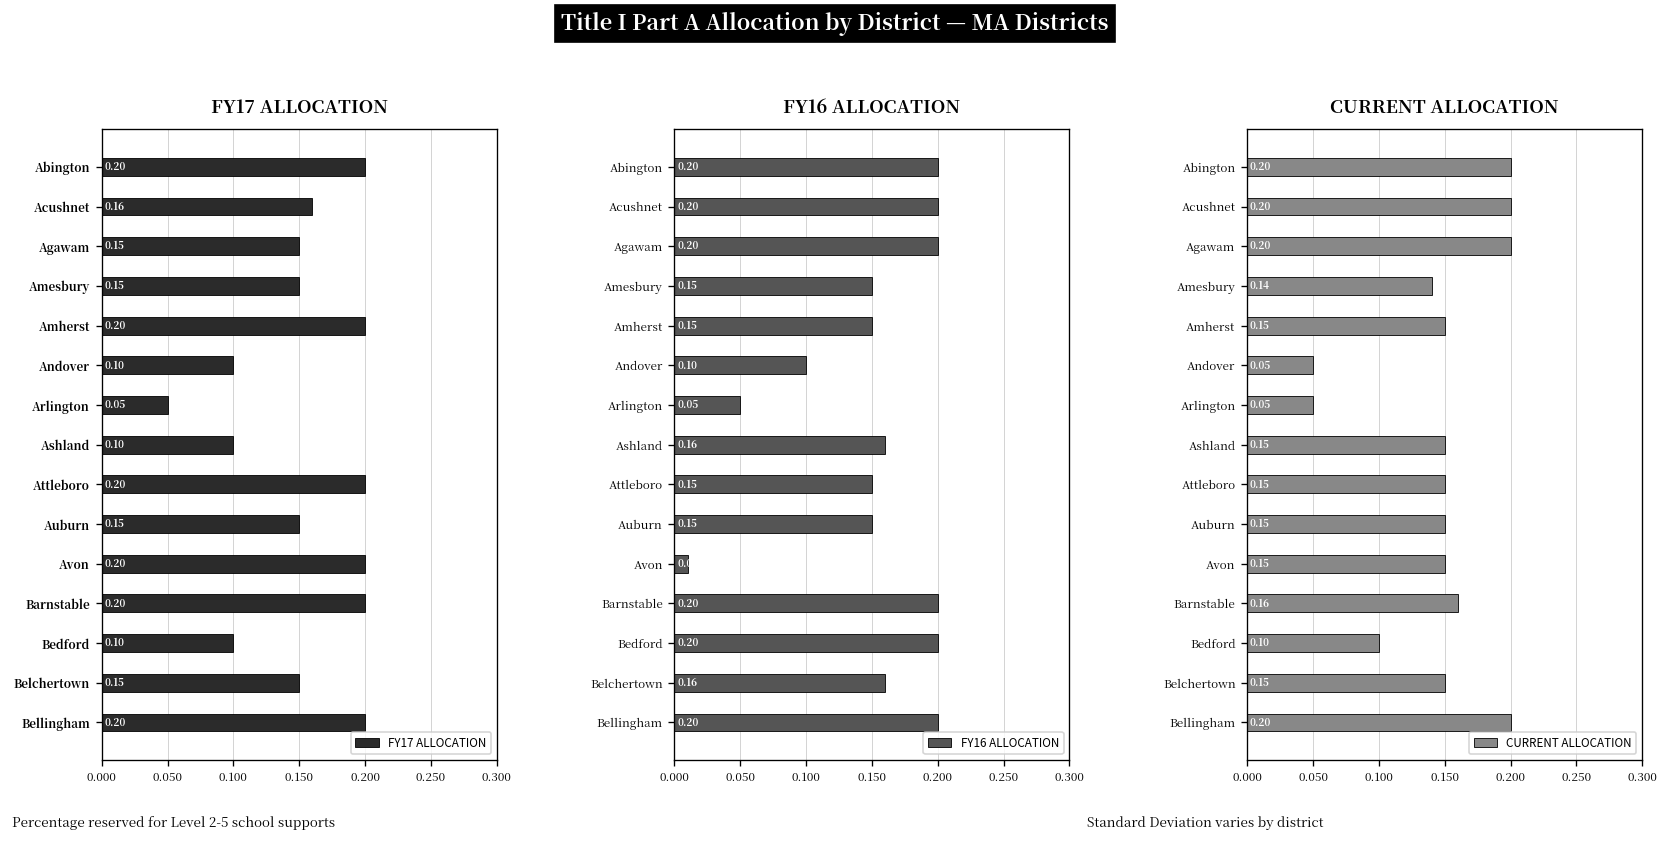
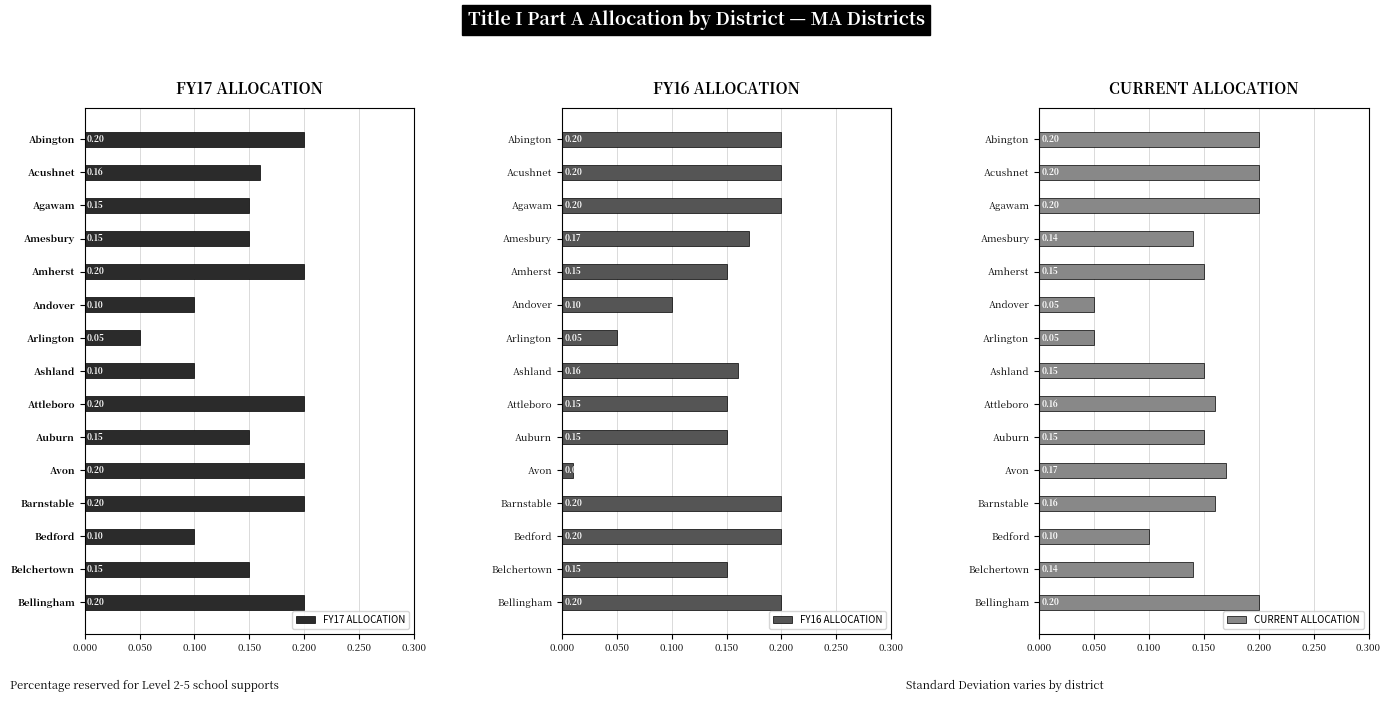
FY16 ALLOCATION, Amesbury: 0.15 -> 0.17
FY16 ALLOCATION, Belchertown: 0.16 -> 0.15
CURRENT ALLOCATION, Attleboro: 0.15 -> 0.16
CURRENT ALLOCATION, Avon: 0.15 -> 0.17
CURRENT ALLOCATION, Belchertown: 0.15 -> 0.14
